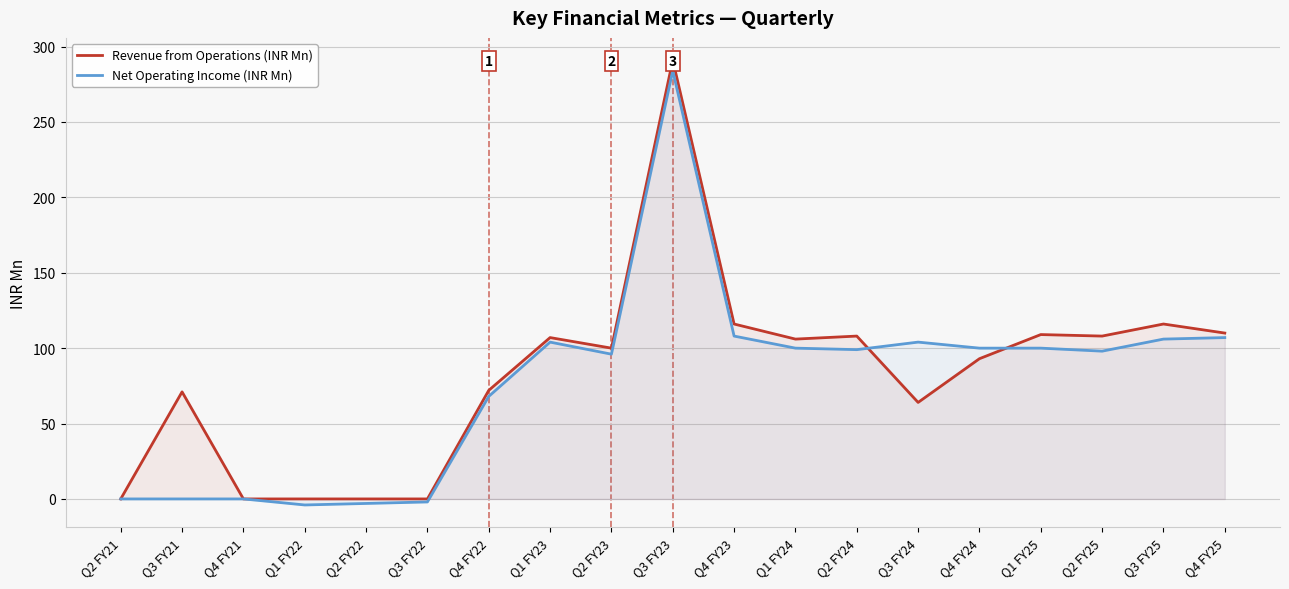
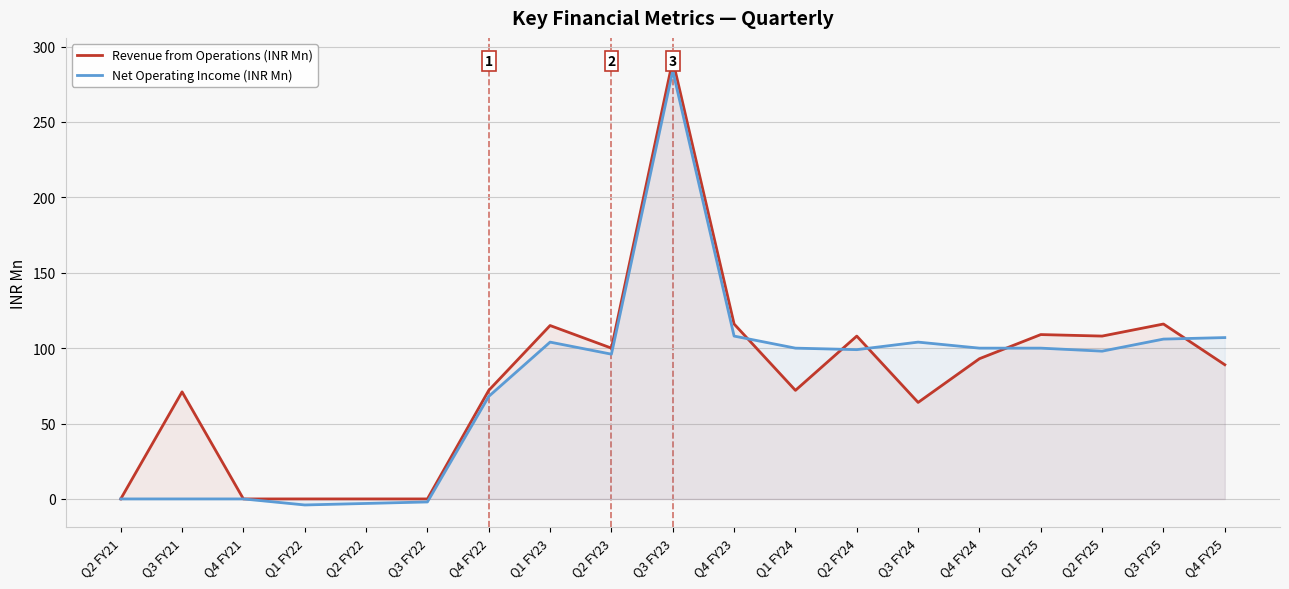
Revenue from Operations (INR Mn), Q1 FY23: 107 -> 115
Revenue from Operations (INR Mn), Q1 FY24: 106 -> 72
Revenue from Operations (INR Mn), Q4 FY25: 110 -> 89
